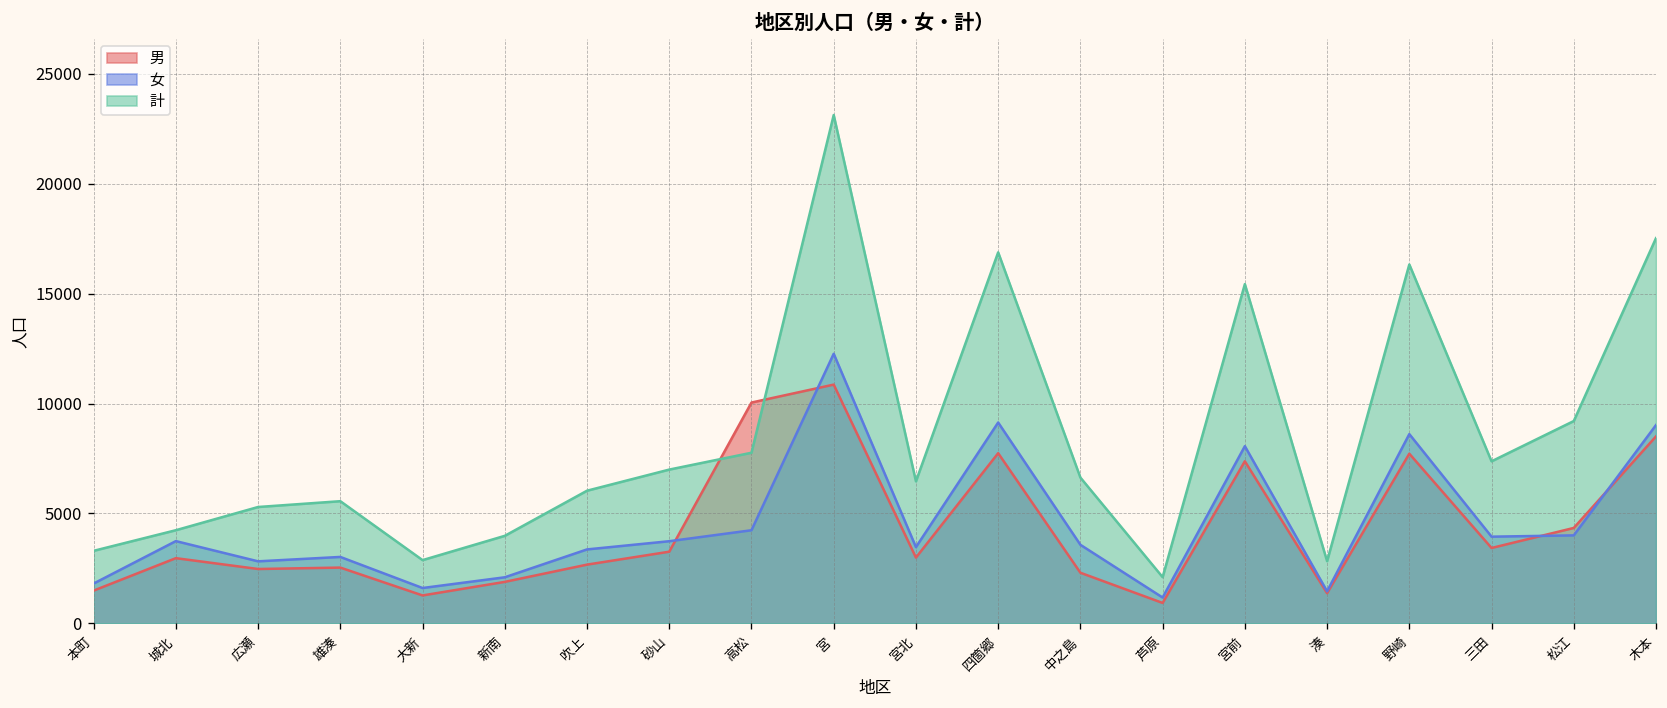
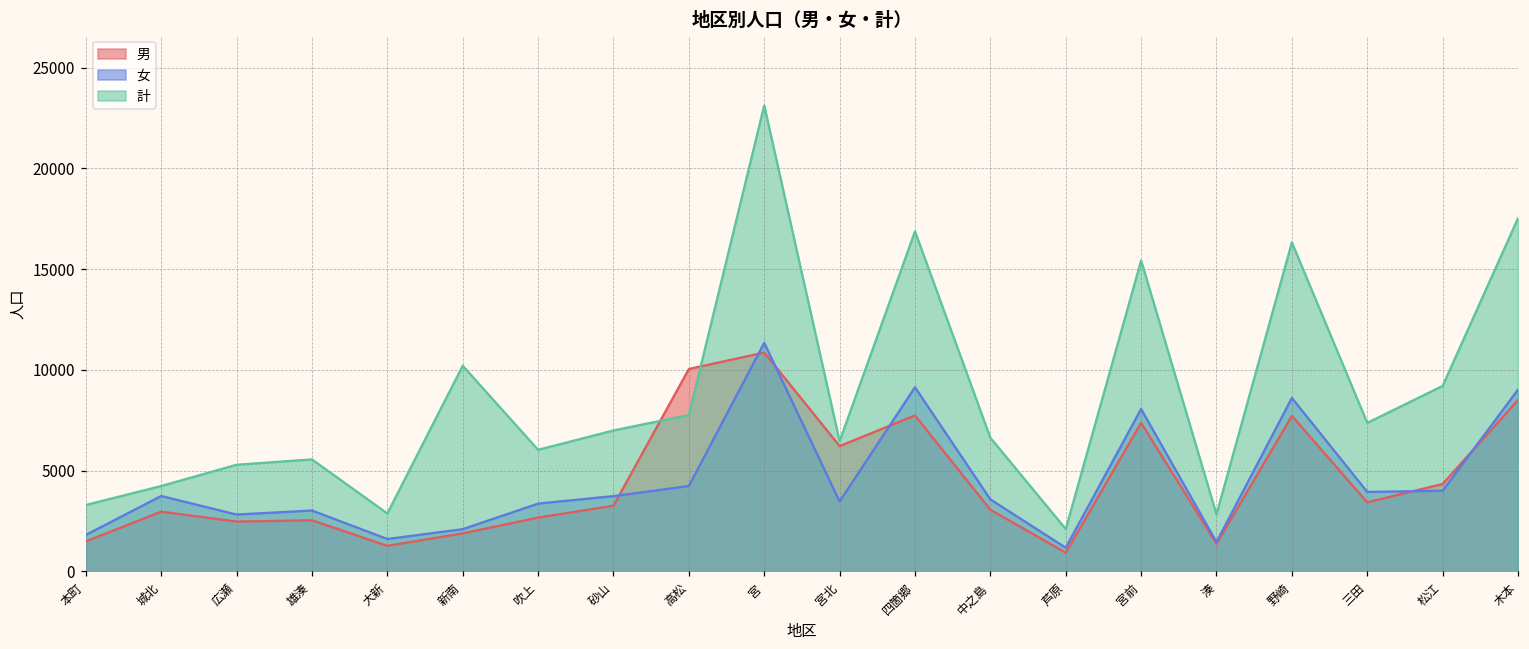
計, 新南: 4000 -> 10200
女, 宮: 12300 -> 11300
男, 宮北: 3000 -> 6200
男, 中之島: 2300 -> 3100
